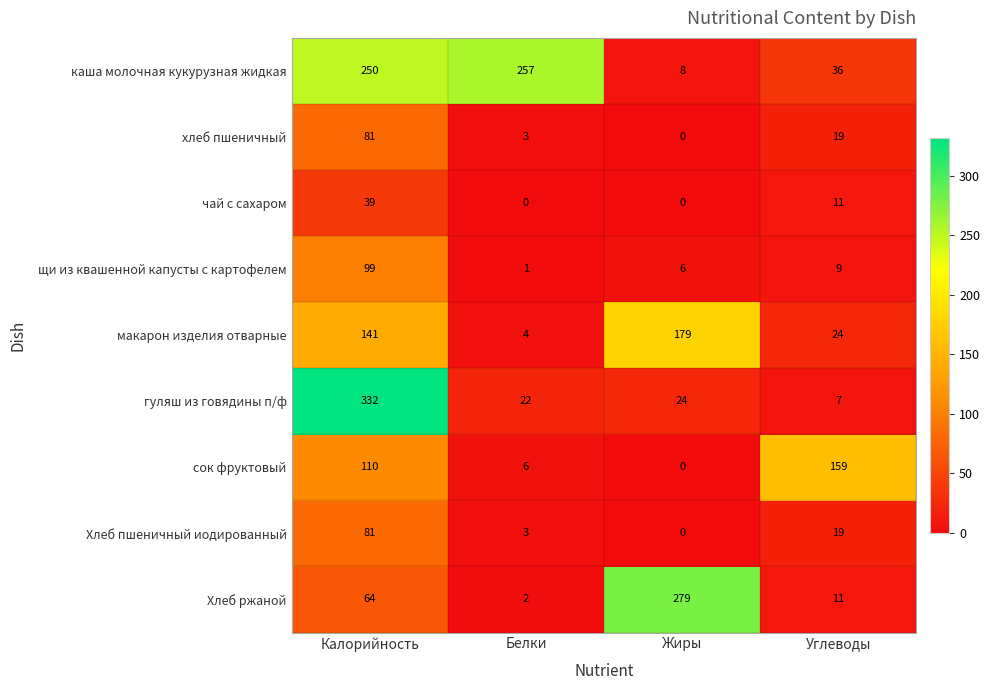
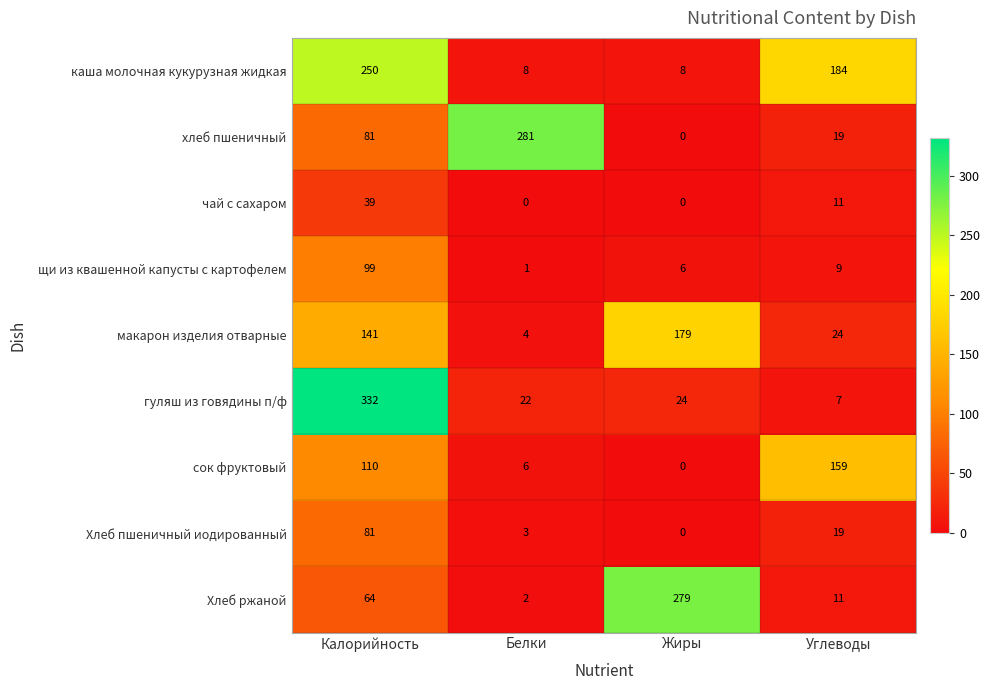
каша молочная кукурузная жидкая, Белки: 257 -> 8
каша молочная кукурузная жидкая, Углеводы: 36 -> 184
хлеб пшеничный, Белки: 3 -> 281
